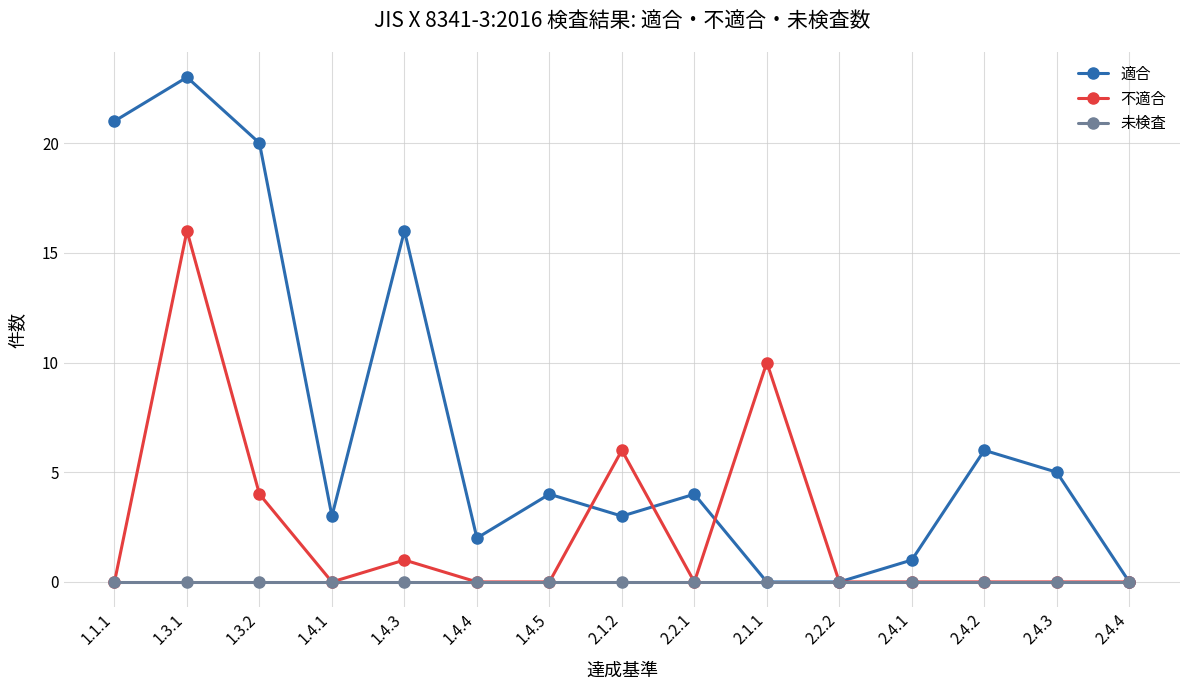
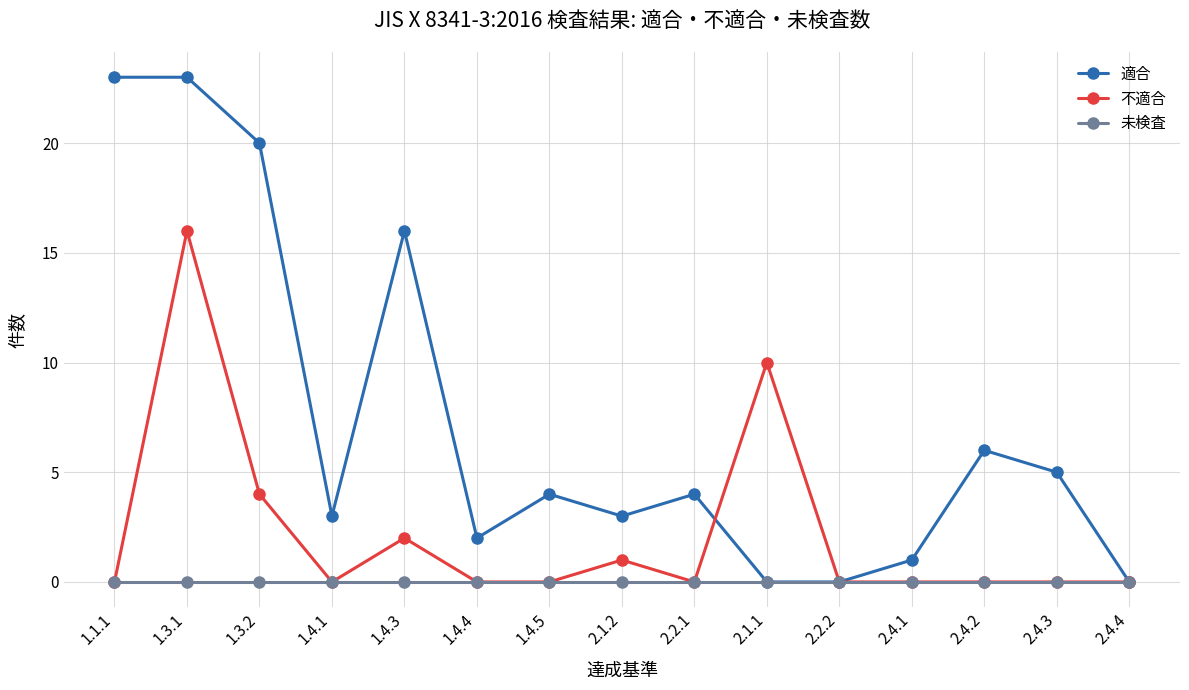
適合, 1.1.1: 21 -> 23
不適合, 1.4.3: 1 -> 2
不適合, 2.1.2: 6 -> 1
